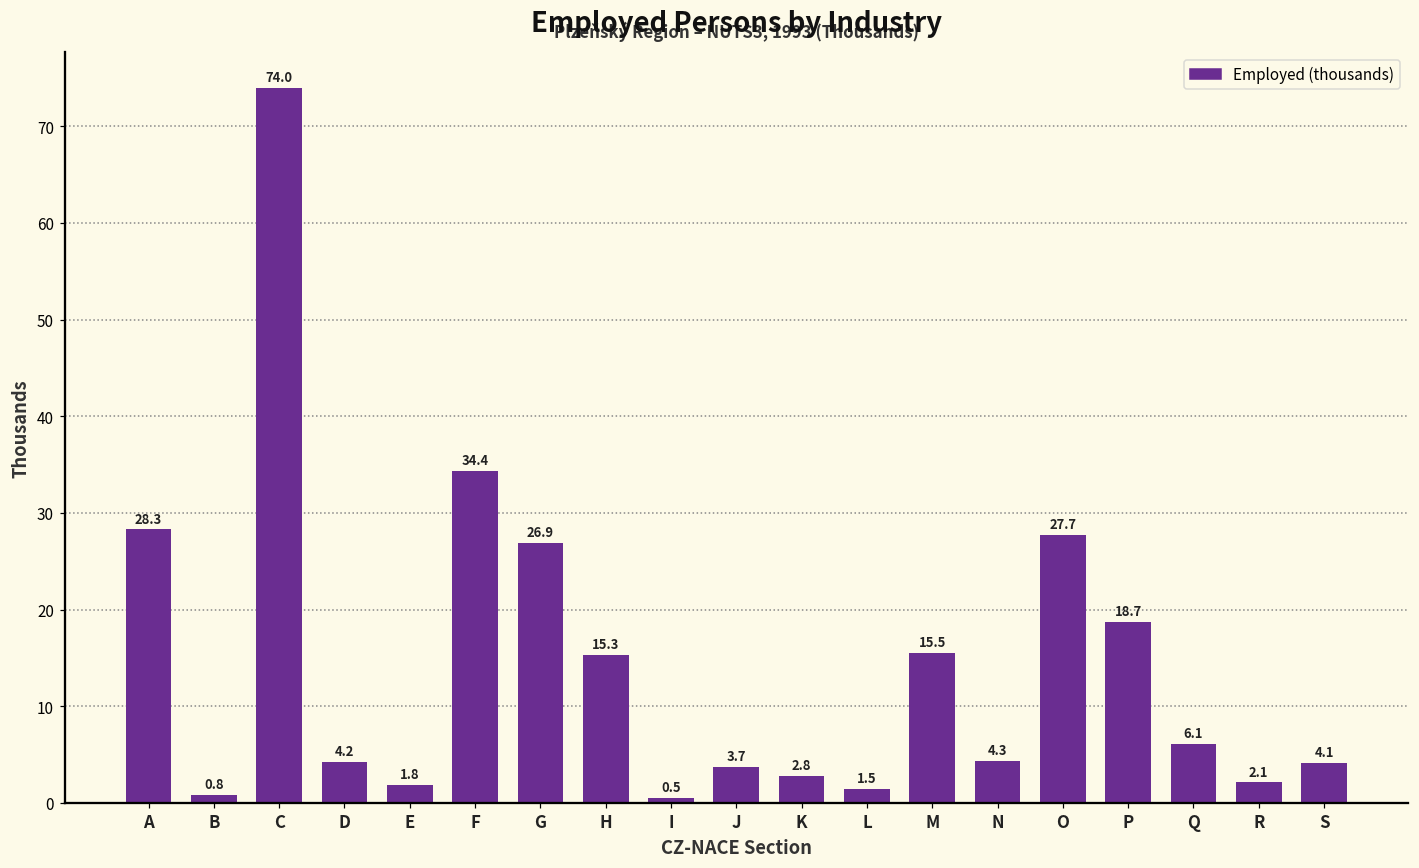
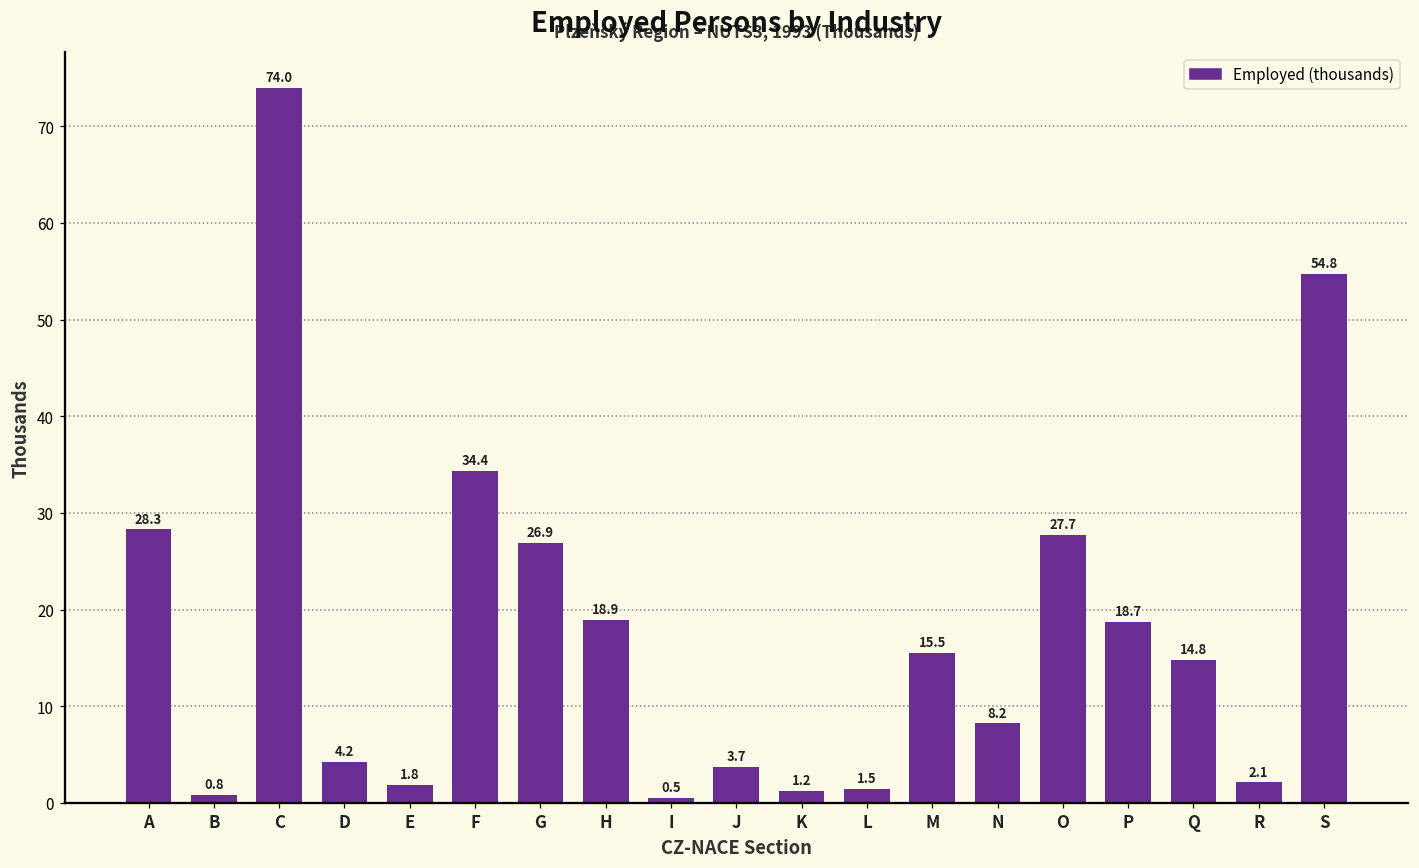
H: 15.3 -> 18.9
K: 2.8 -> 1.2
N: 4.3 -> 8.2
Q: 6.1 -> 14.8
S: 4.1 -> 54.8
